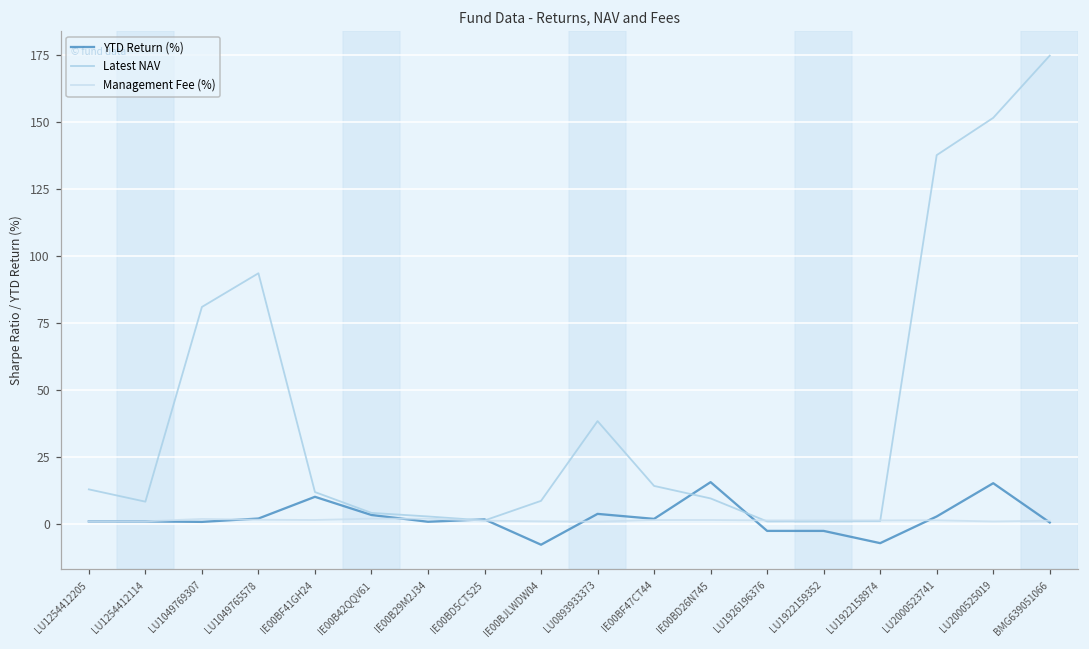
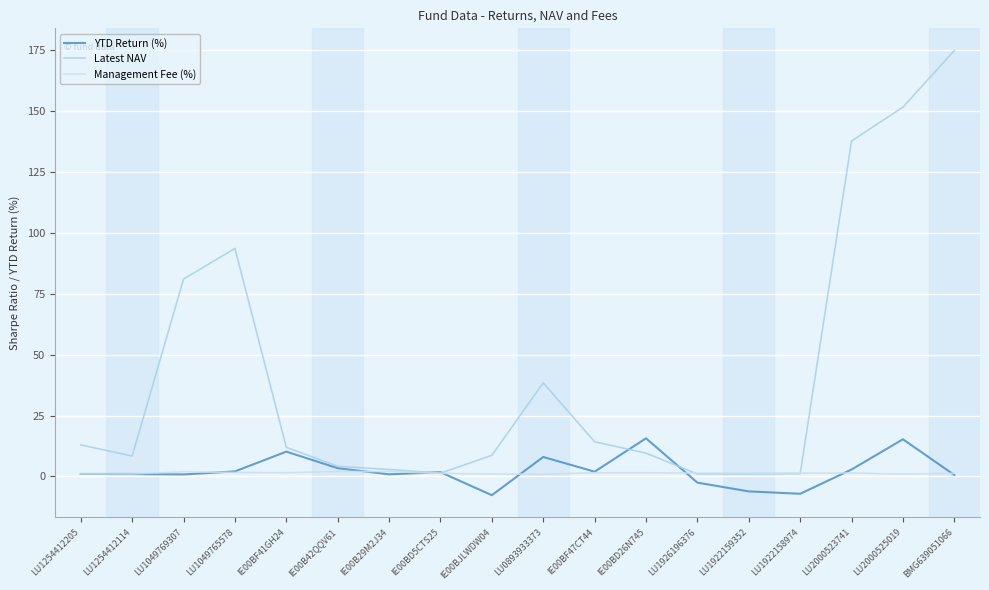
YTD Return (%), LU0893933373: 4 -> 8
YTD Return (%), LU1922159352: -3 -> -6
